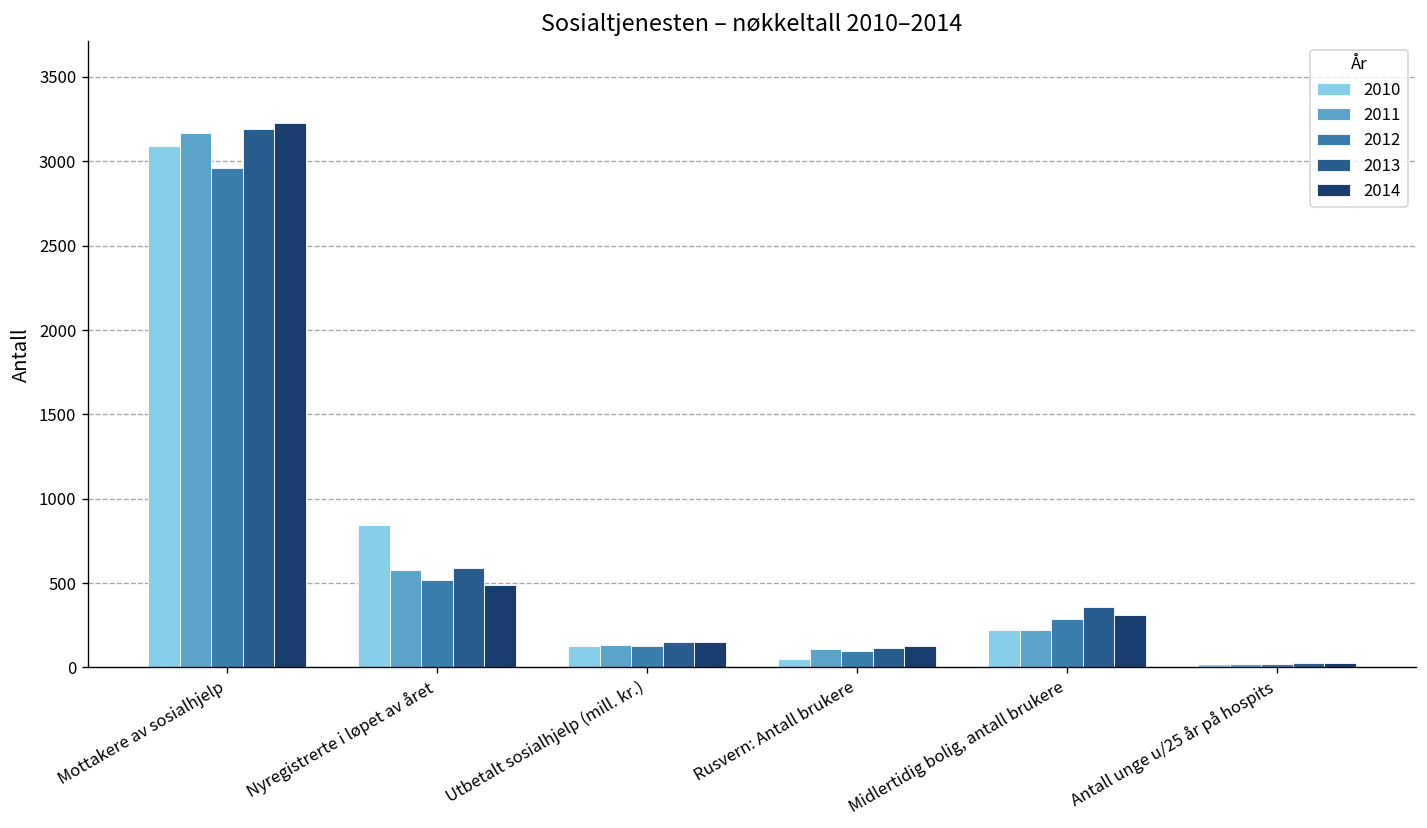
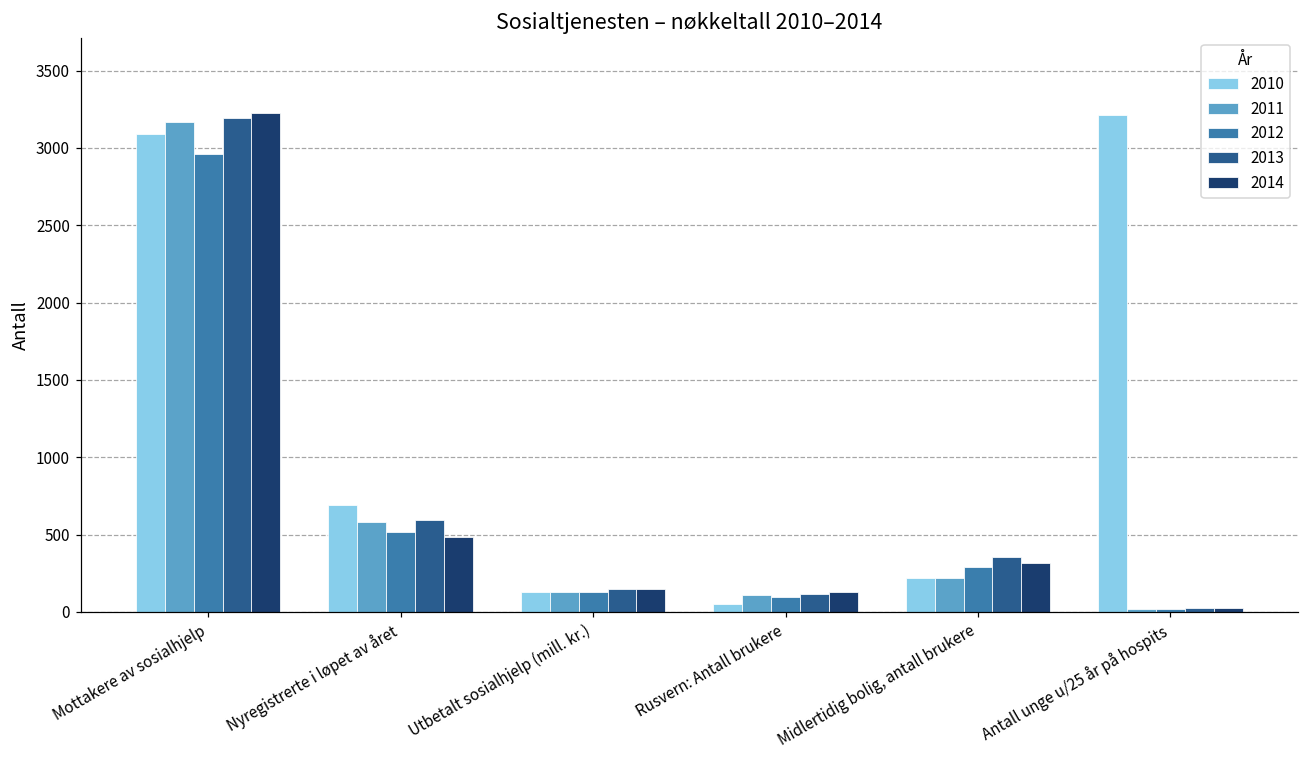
2010, Nyregistrerte i løpet av året: 840 -> 690
2010, Antall unge u/25 år på hospits: 20 -> 3210
